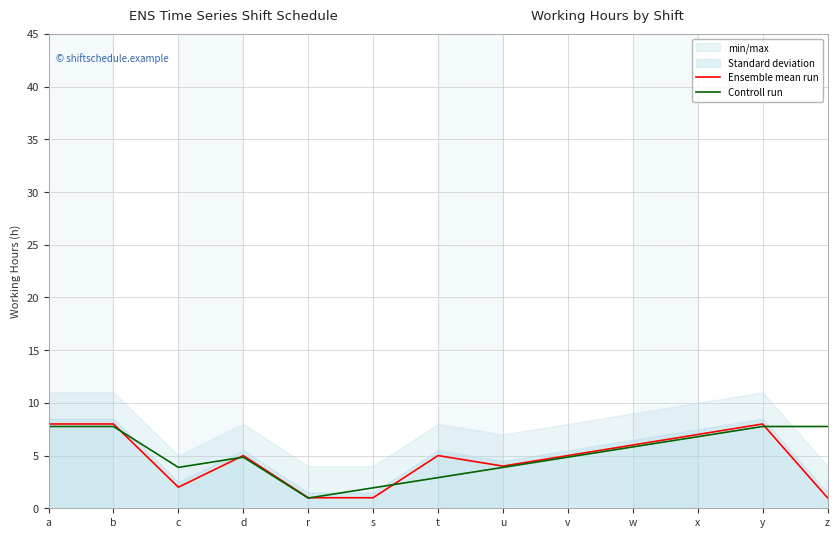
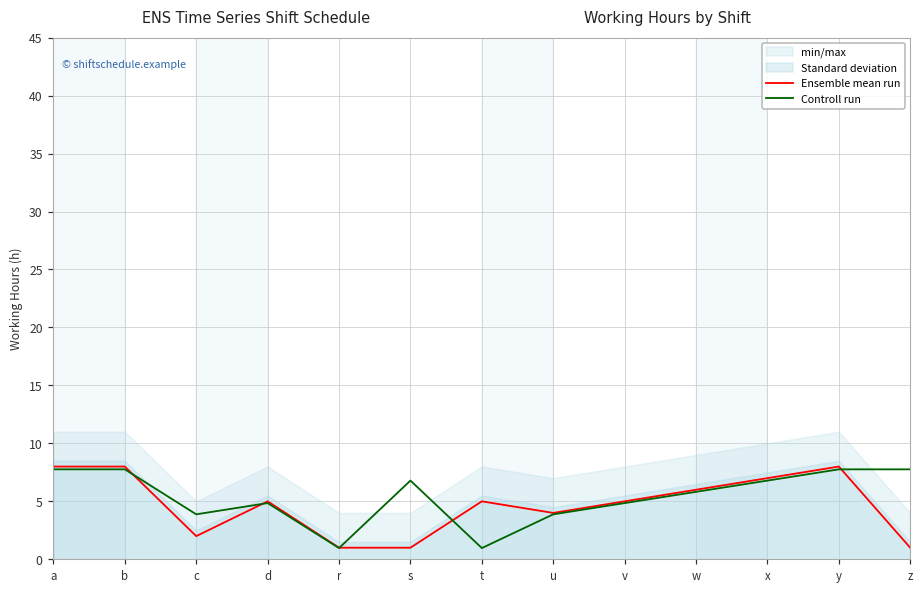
Controll run, s: 1.9 -> 6.8
Controll run, t: 2.9 -> 1.0
